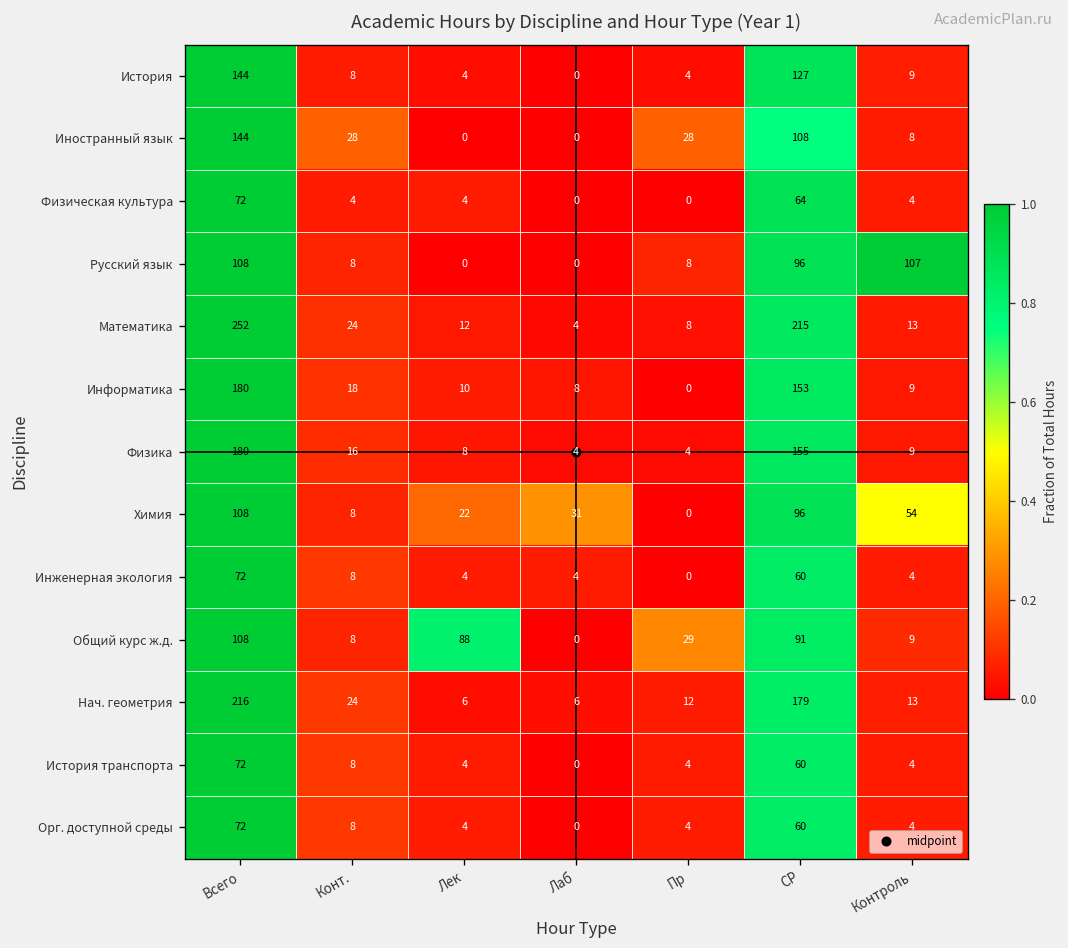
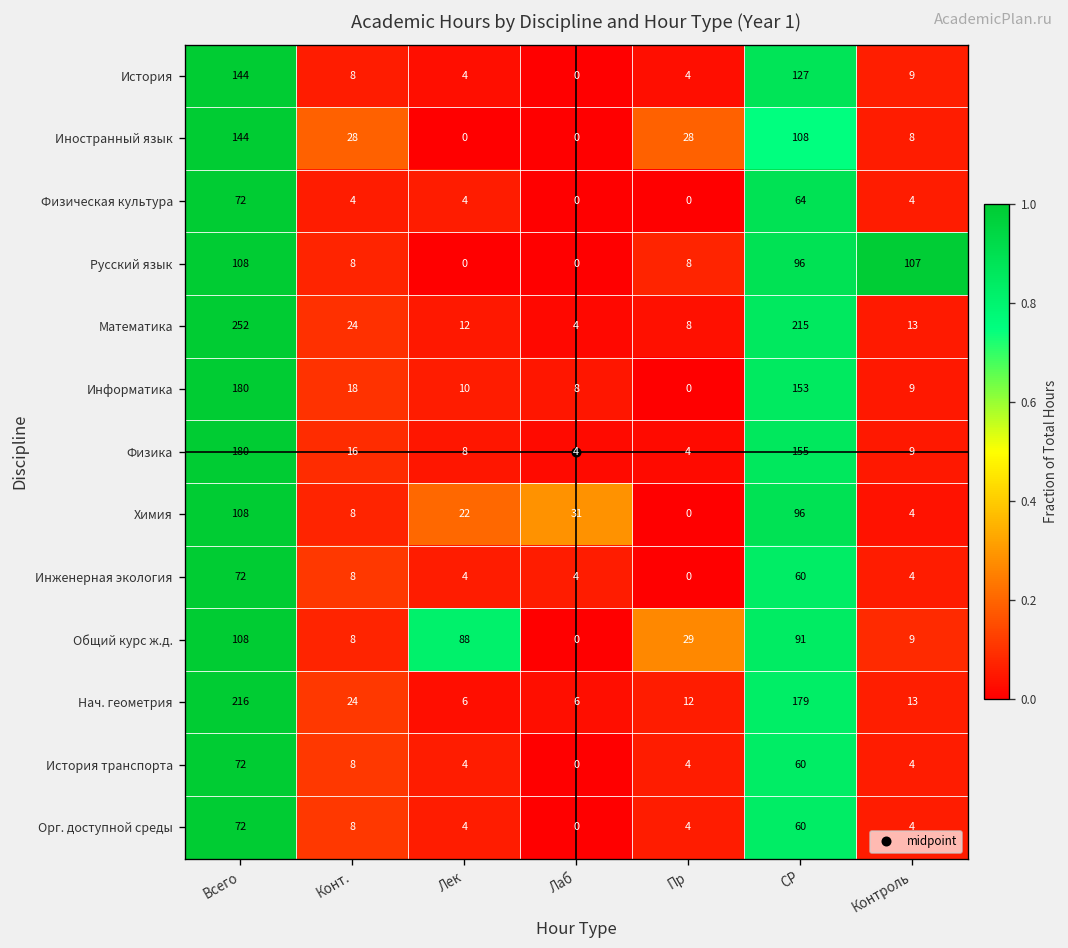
Химия, Контроль: 54 -> 4
